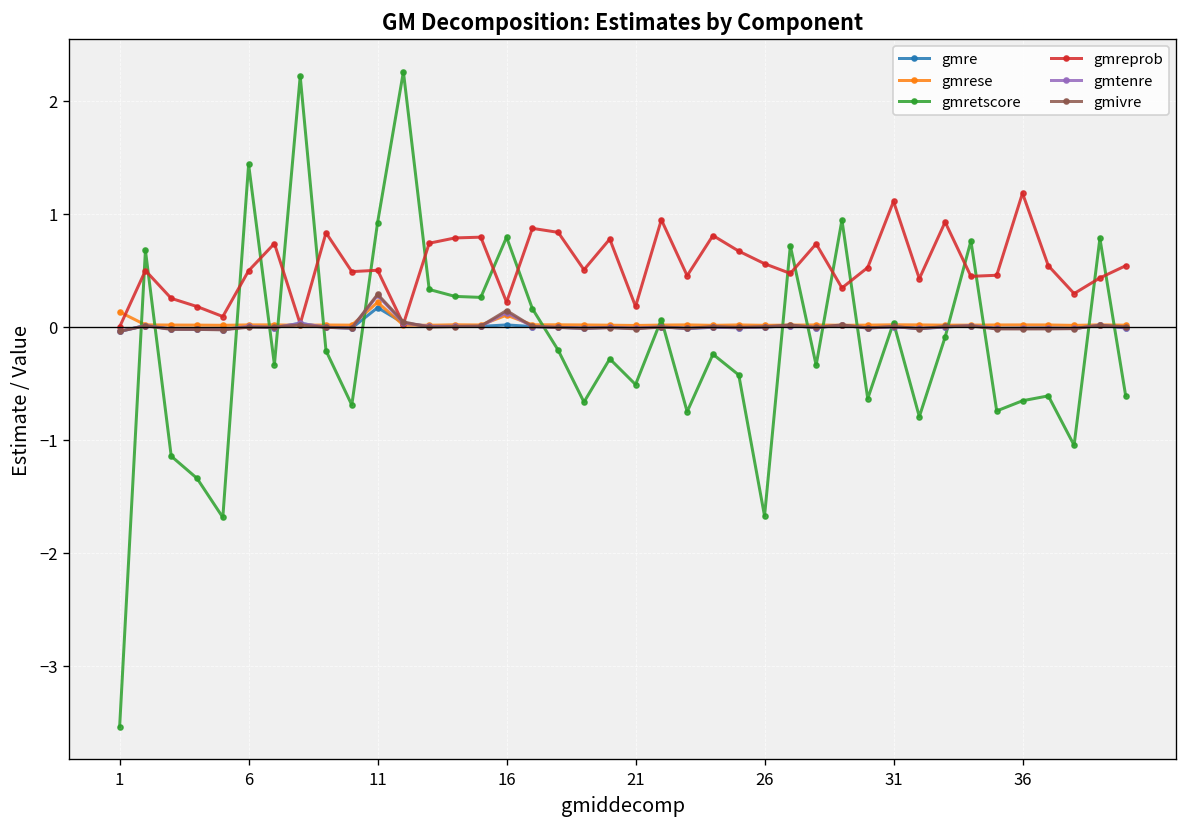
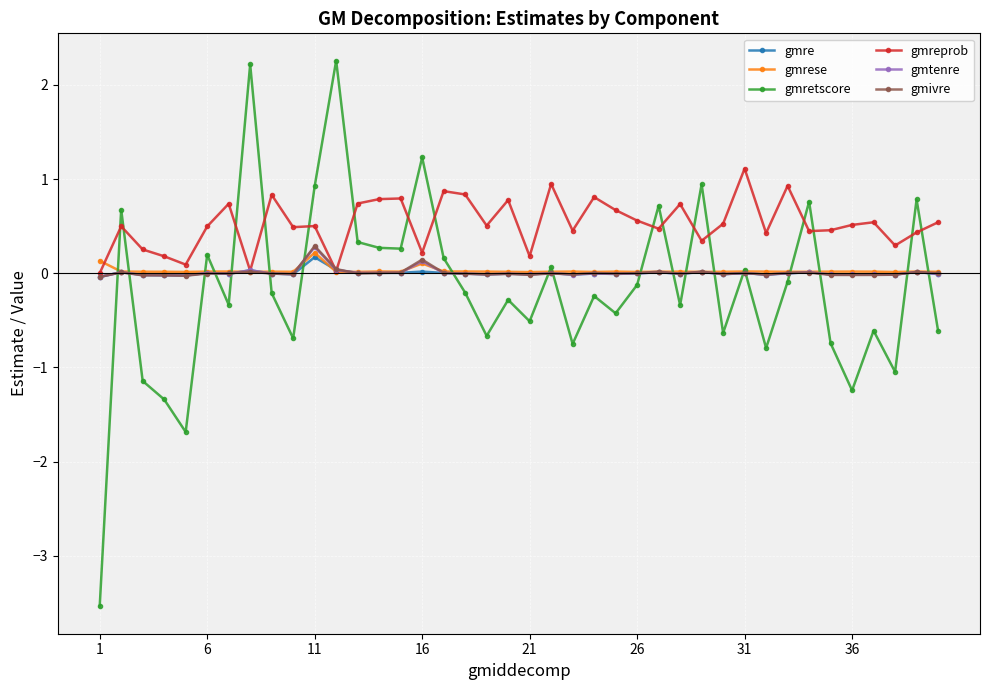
gmretscore, 6: 1.4 -> 0.2
gmretscore, 16: 0.8 -> 1.2
gmretscore, 26: -1.7 -> -0.1
gmretscore, 36: -0.7 -> -1.2
gmreprob, 36: 1.2 -> 0.5
